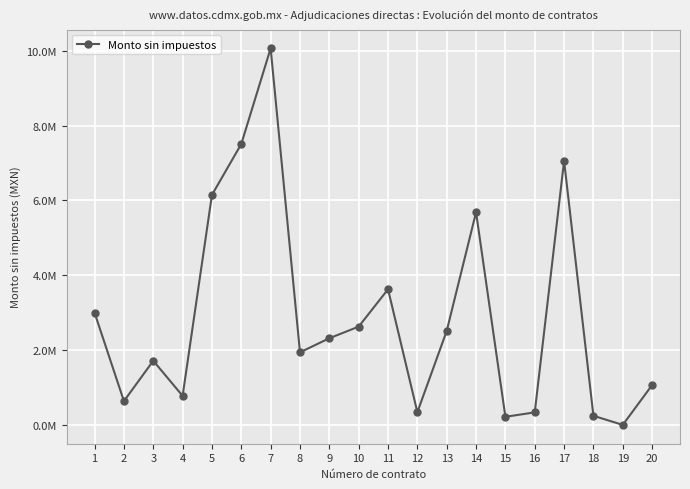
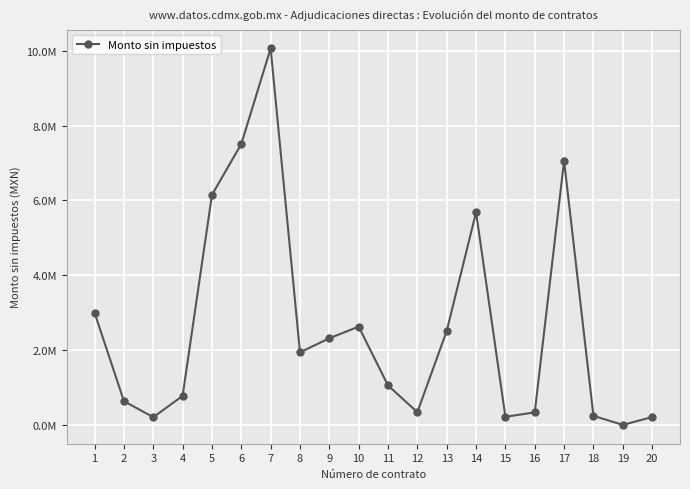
3: 1700000 -> 200000
11: 3600000 -> 1100000
20: 1100000 -> 200000
